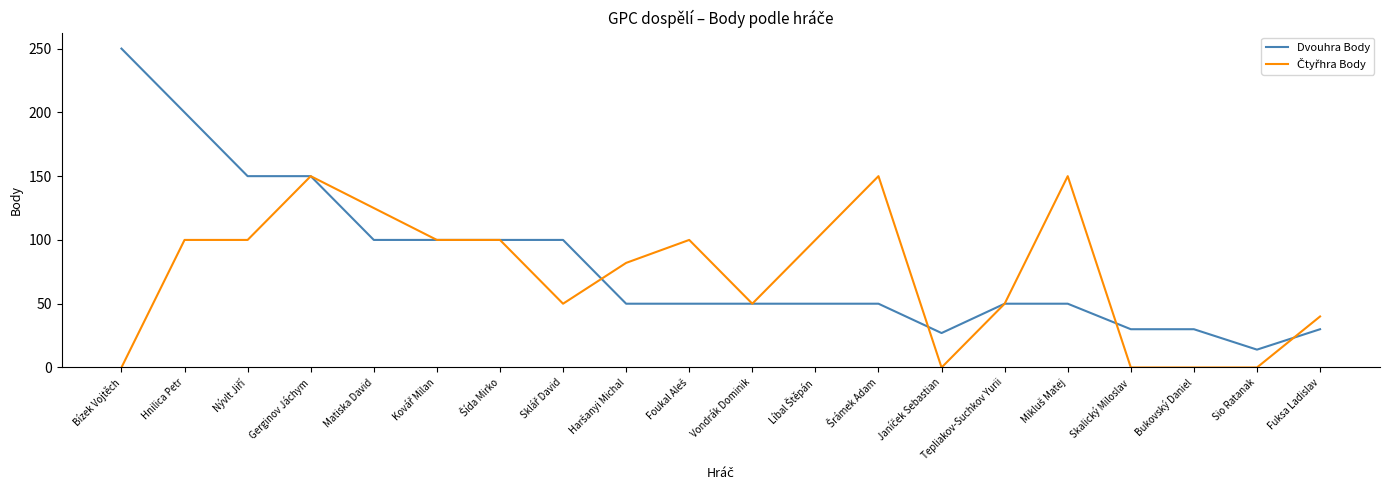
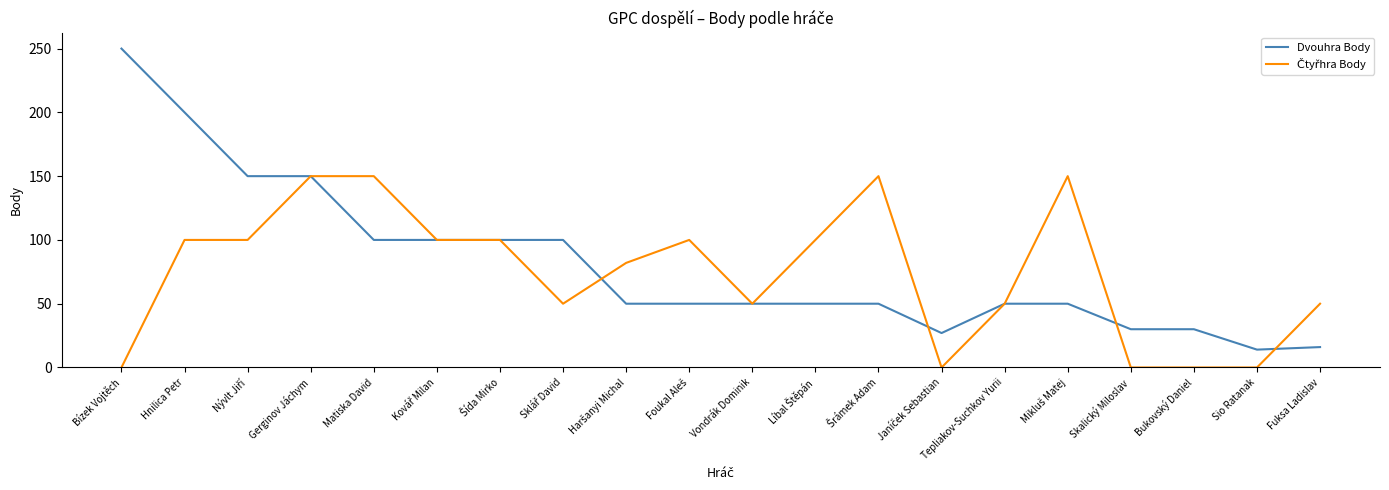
Čtyřhra Body, Matiska David: 125 -> 150
Dvouhra Body, Fuksa Ladislav: 30 -> 16
Čtyřhra Body, Fuksa Ladislav: 40 -> 50
